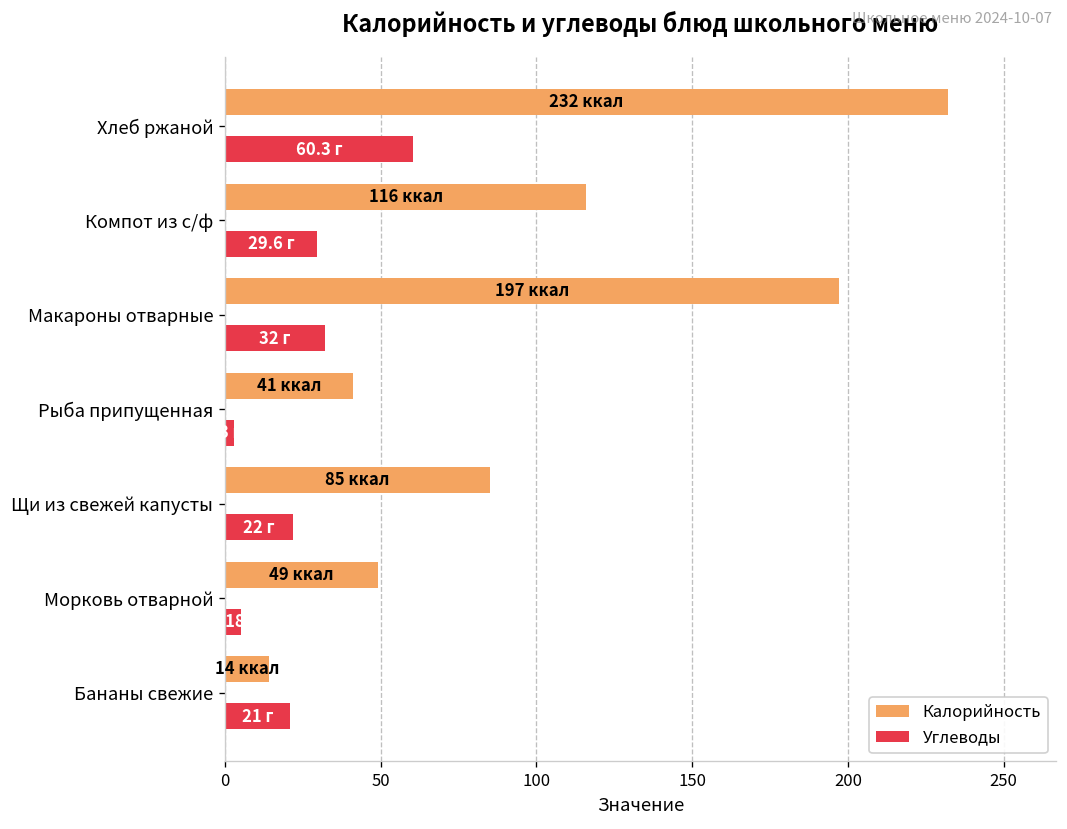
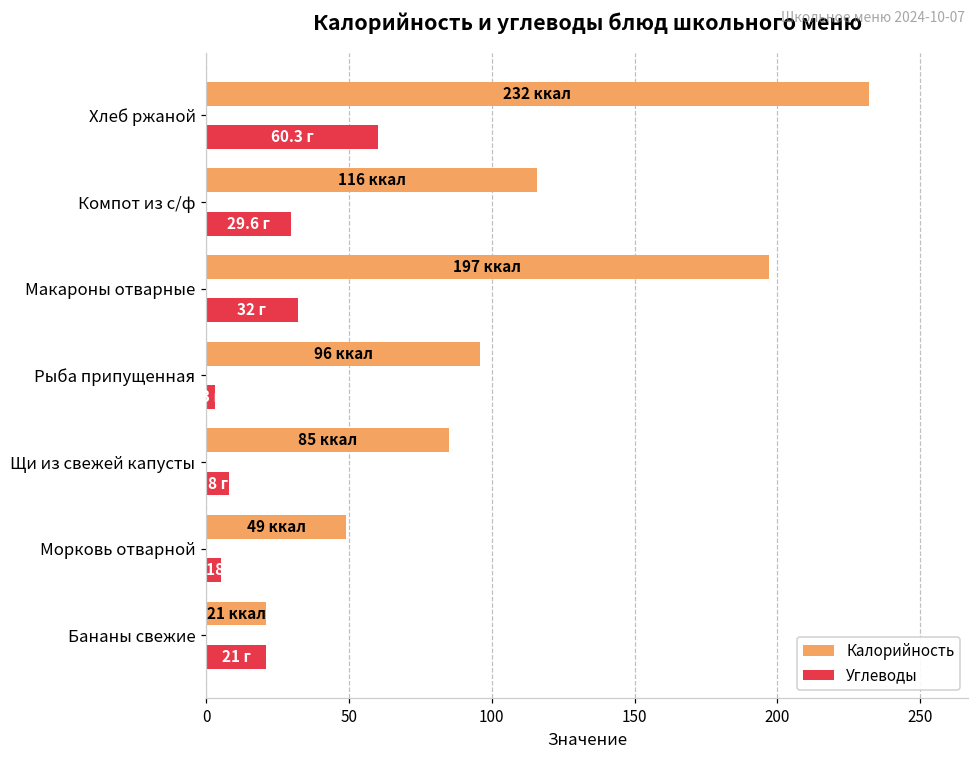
Калорийность, Рыба припущенная: 41 -> 96
Углеводы, Щи из свежей капусты: 22 -> 8
Калорийность, Бананы свежие: 14 -> 21
